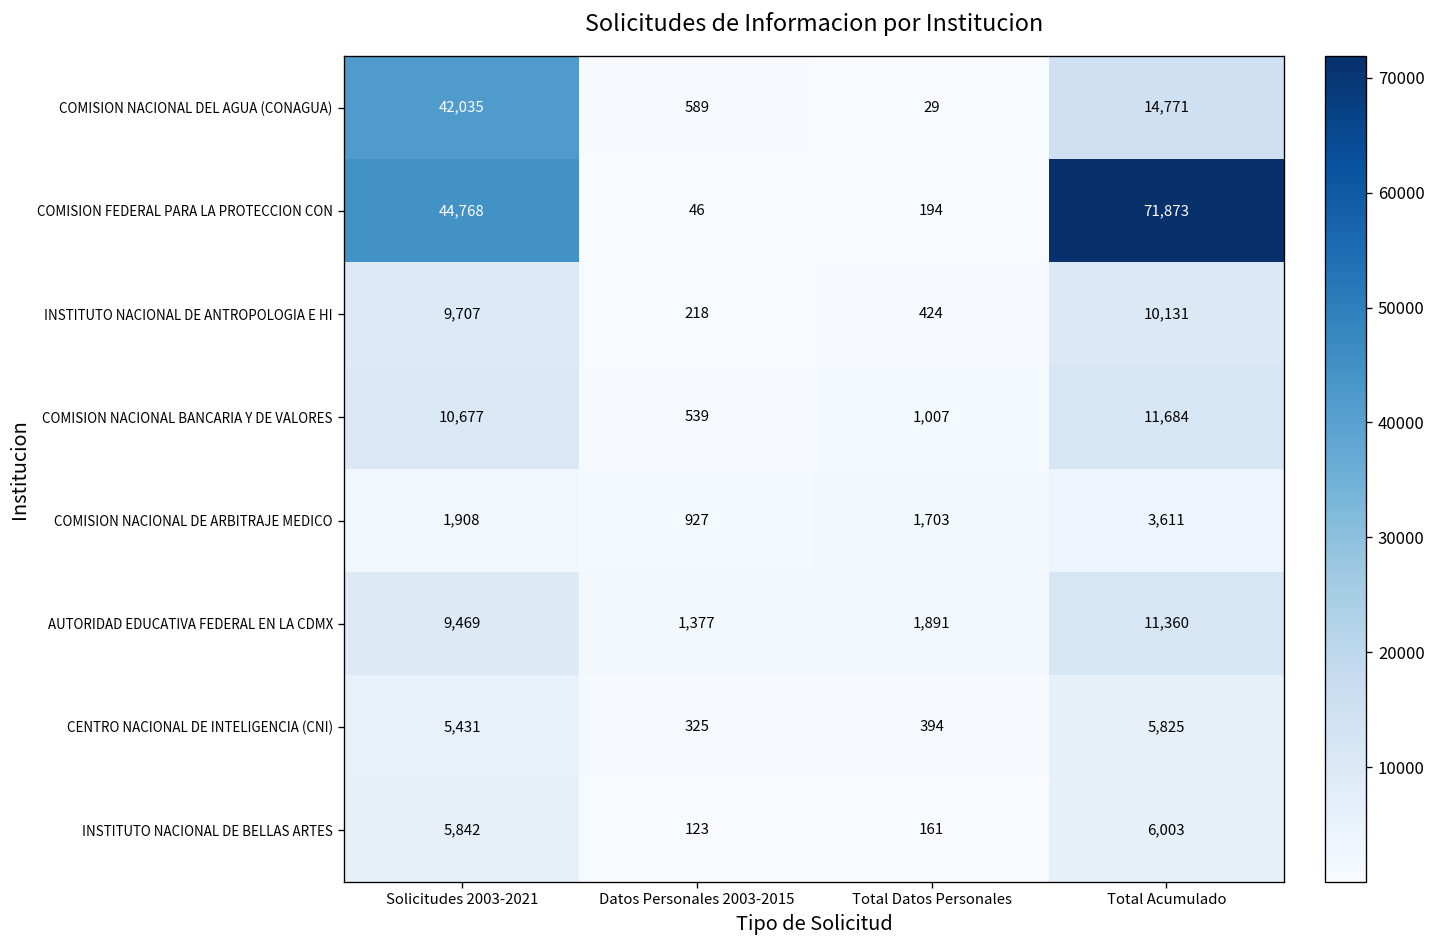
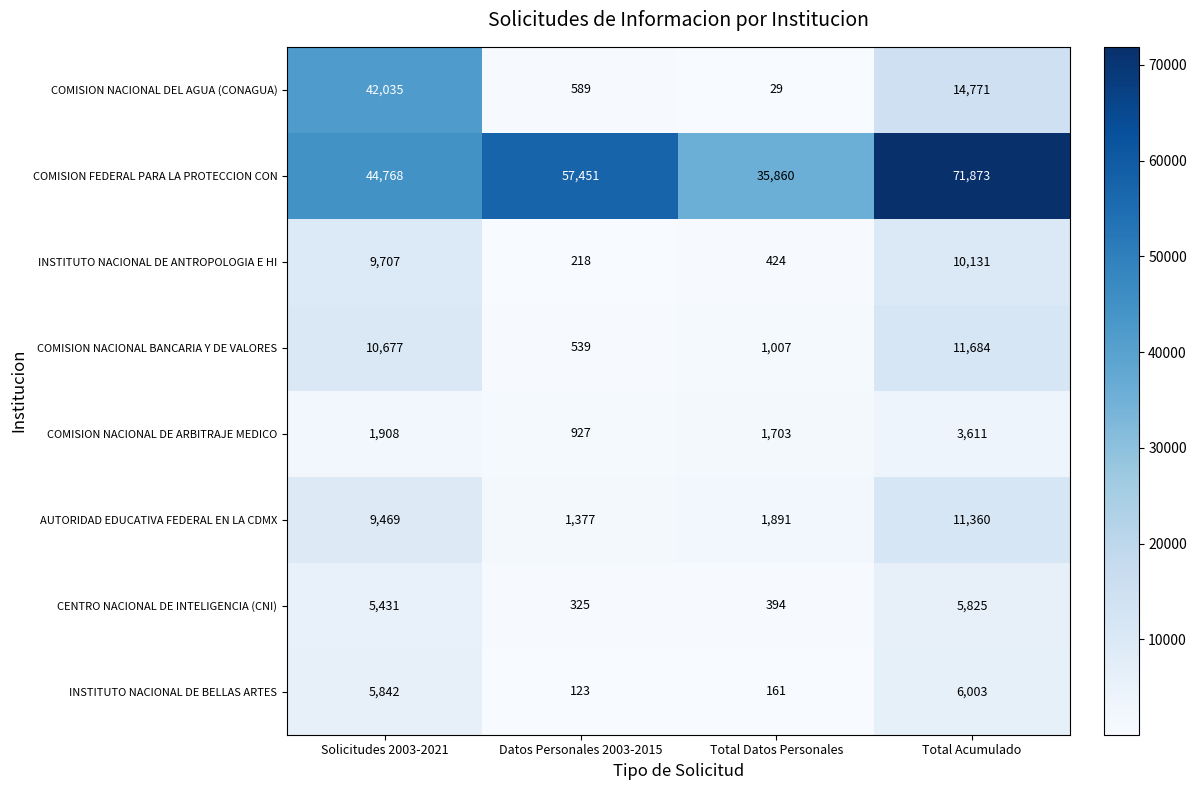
COMISION FEDERAL PARA LA PROTECCION CON, Datos Personales 2003-2015: 46 -> 57,451
COMISION FEDERAL PARA LA PROTECCION CON, Total Datos Personales: 194 -> 35,860
